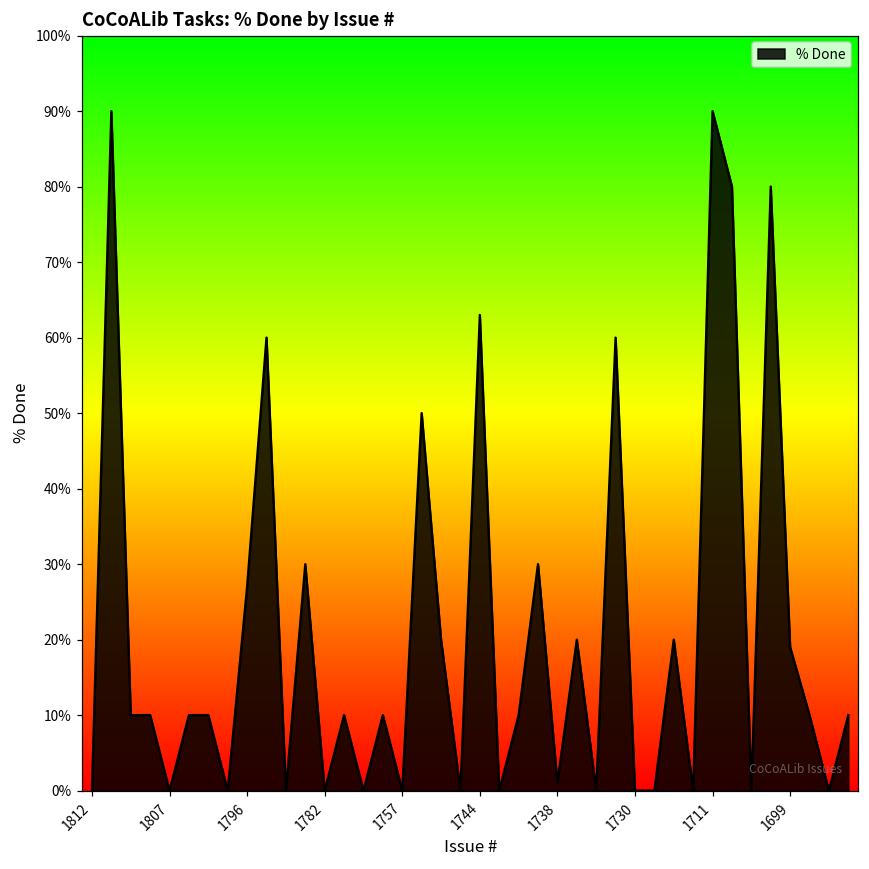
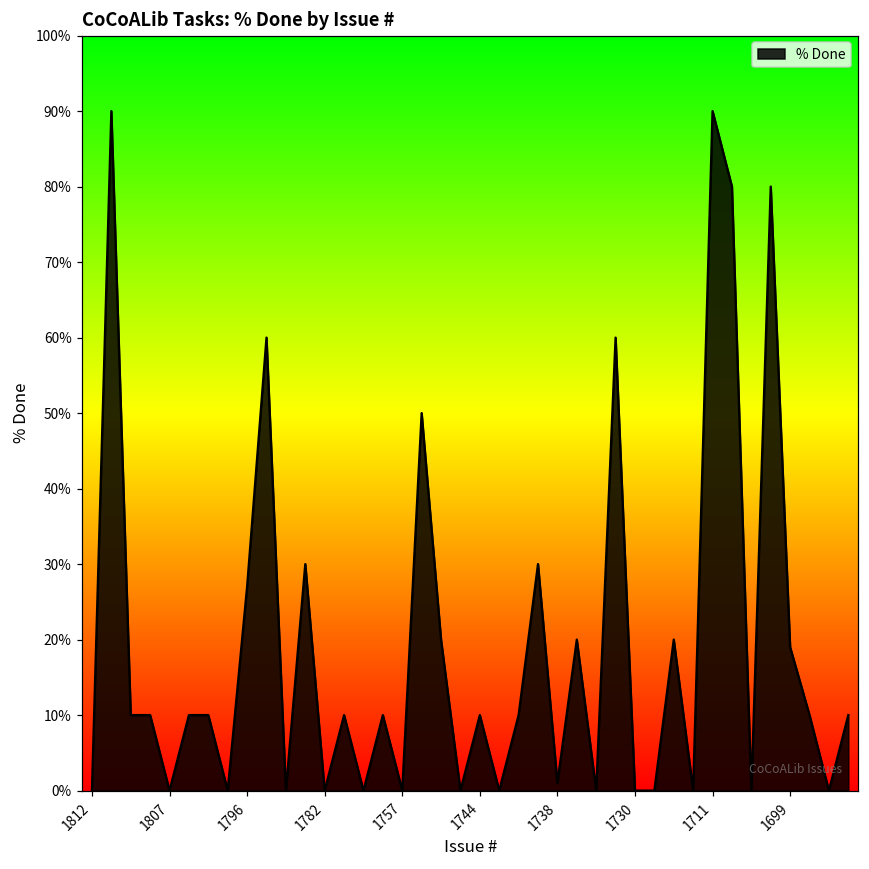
1744: 63% -> 10%
